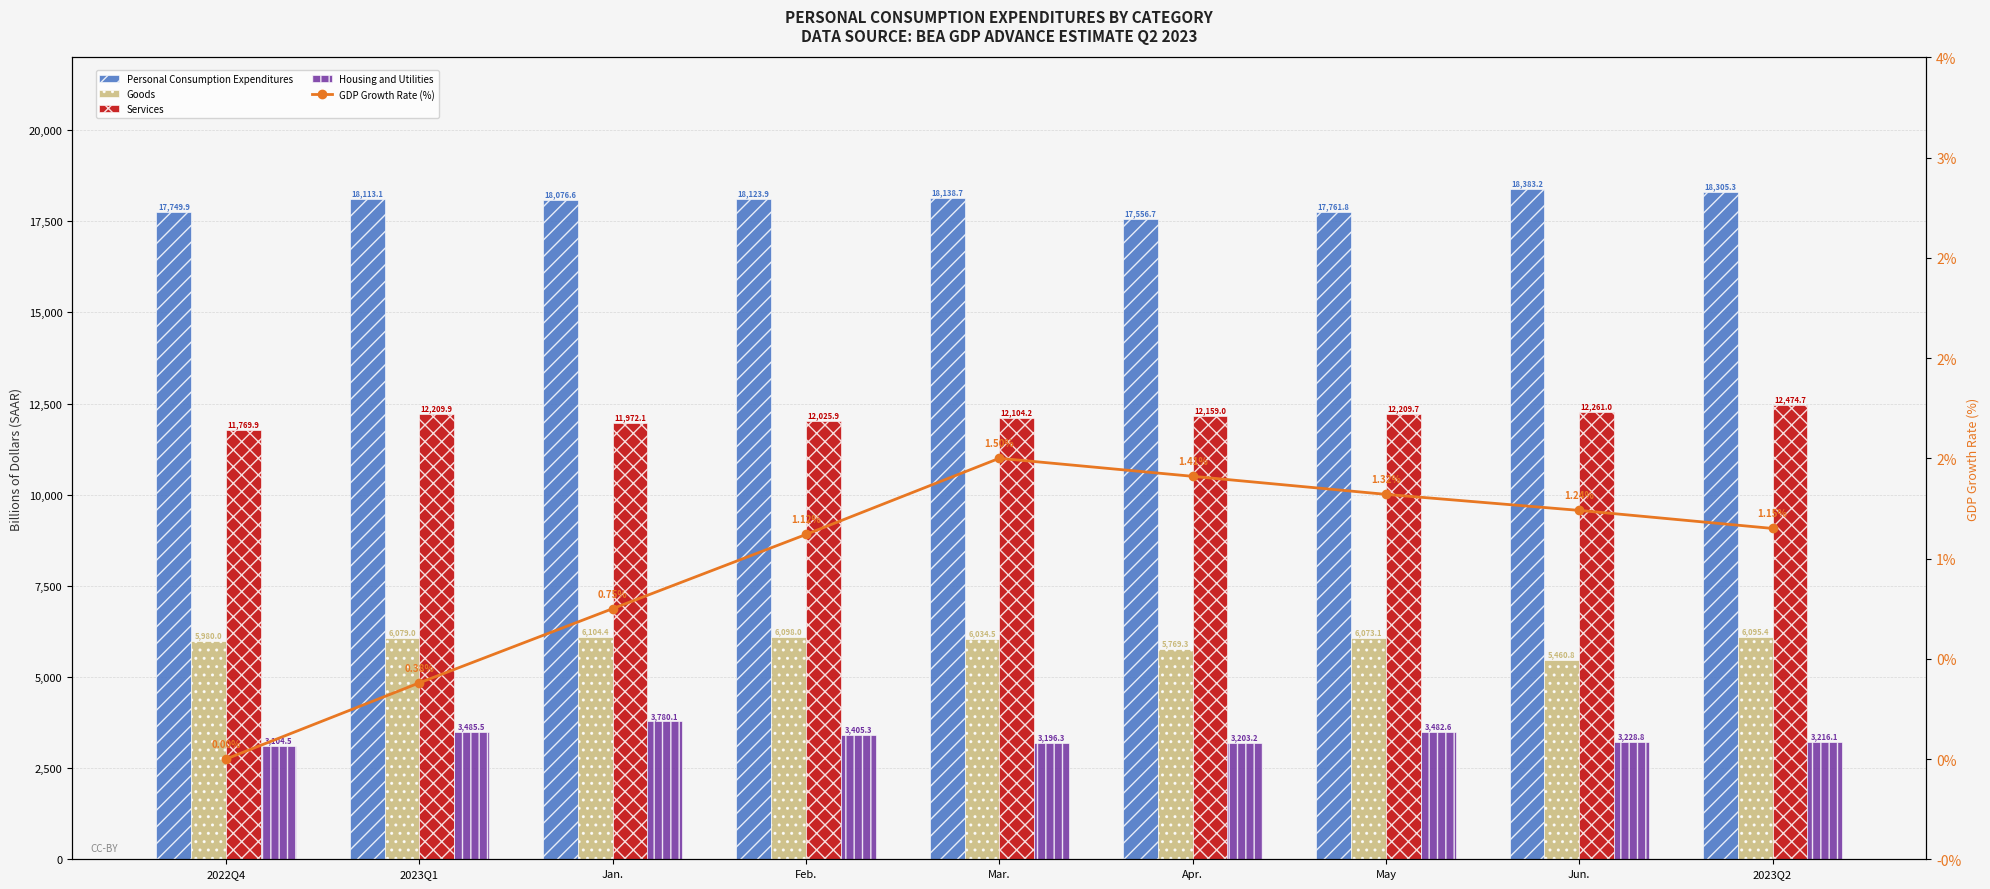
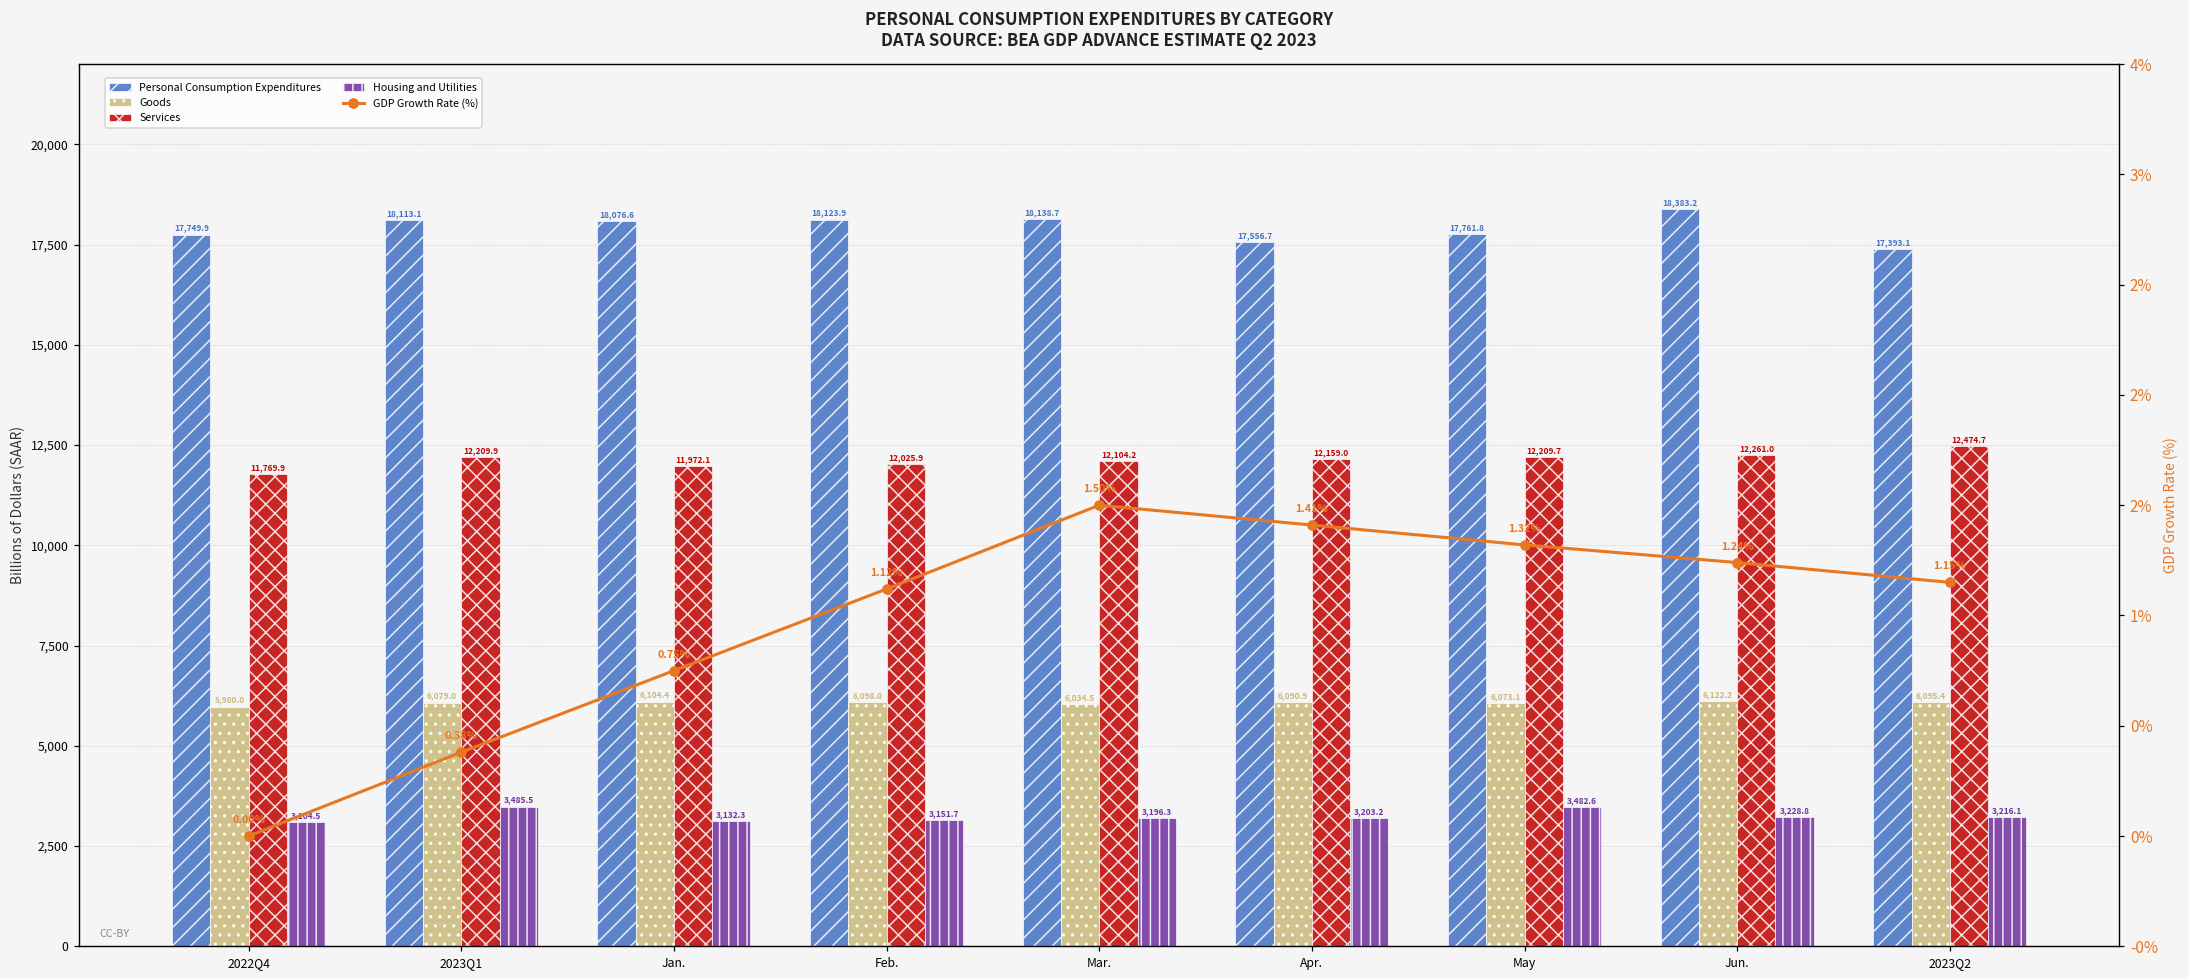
Housing and Utilities, Jan.: 3,780.1 -> 3,132.3
Housing and Utilities, Feb.: 3,405.3 -> 3,151.7
Goods, Apr.: 5,769.3 -> 6,090.9
Goods, Jun.: 5,460.8 -> 6,122.2
Personal Consumption Expenditures, 2023Q2: 18,305.3 -> 17,393.1
